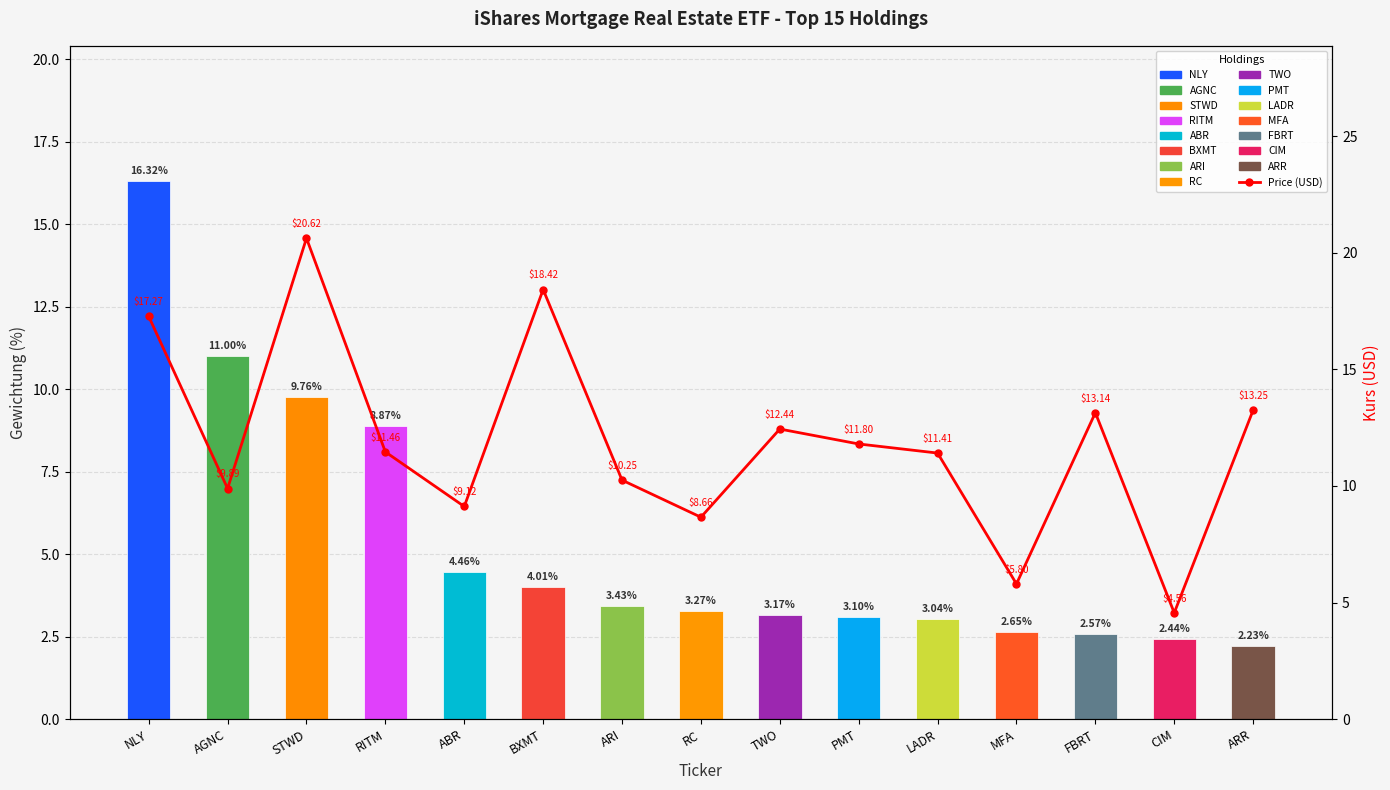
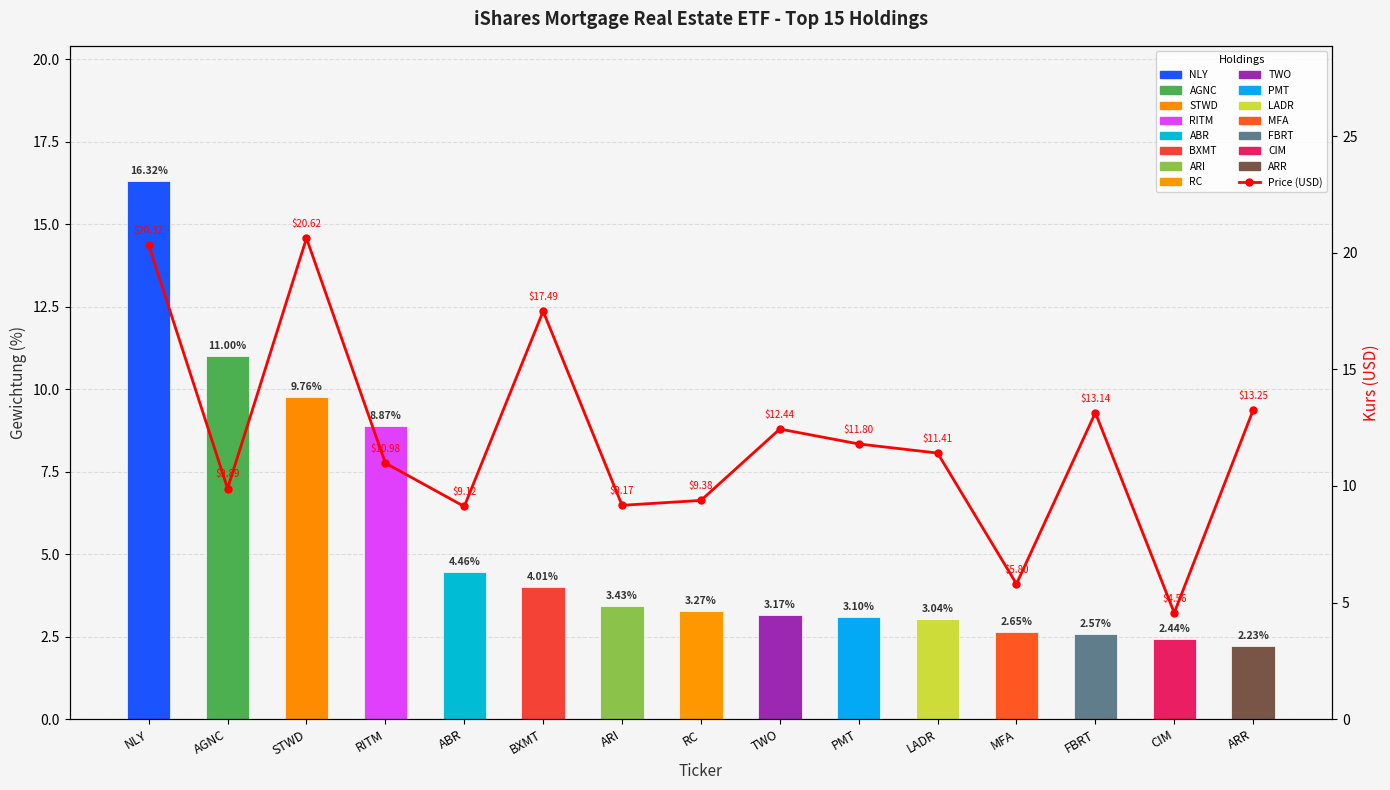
Price (USD), NLY: $17.27 -> $20.32
Price (USD), RITM: $11.46 -> $10.98
Price (USD), BXMT: $18.42 -> $17.49
Price (USD), ARI: $10.25 -> $9.17
Price (USD), RC: $8.66 -> $9.38
